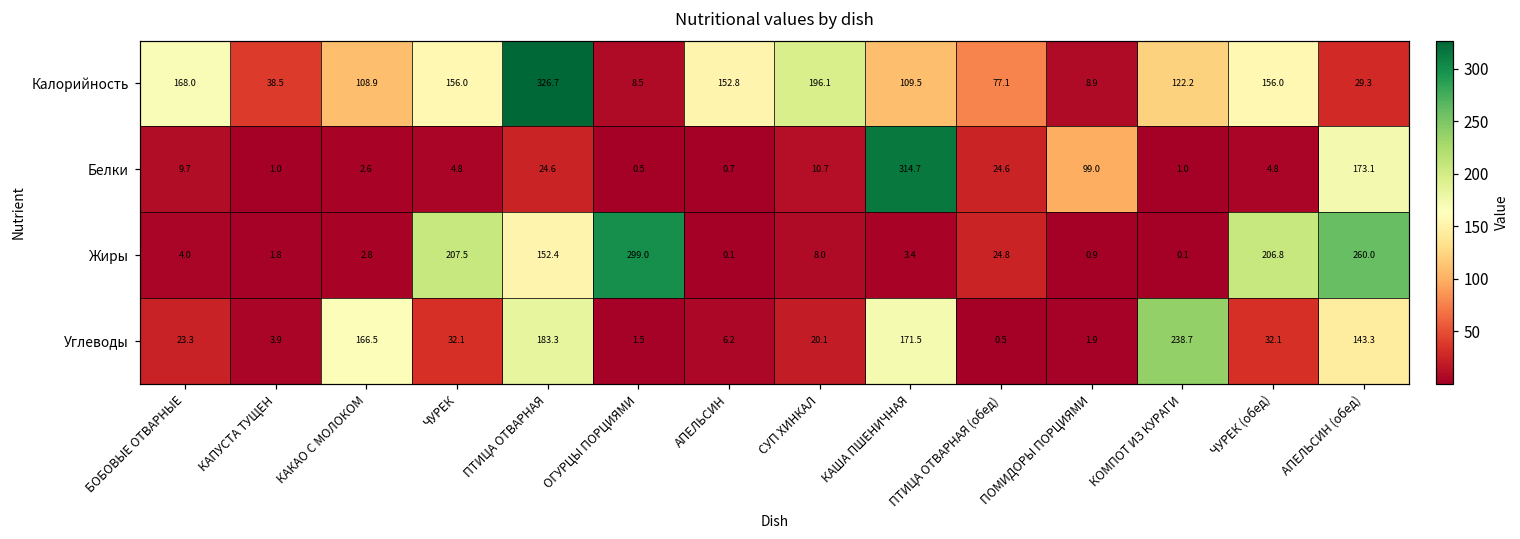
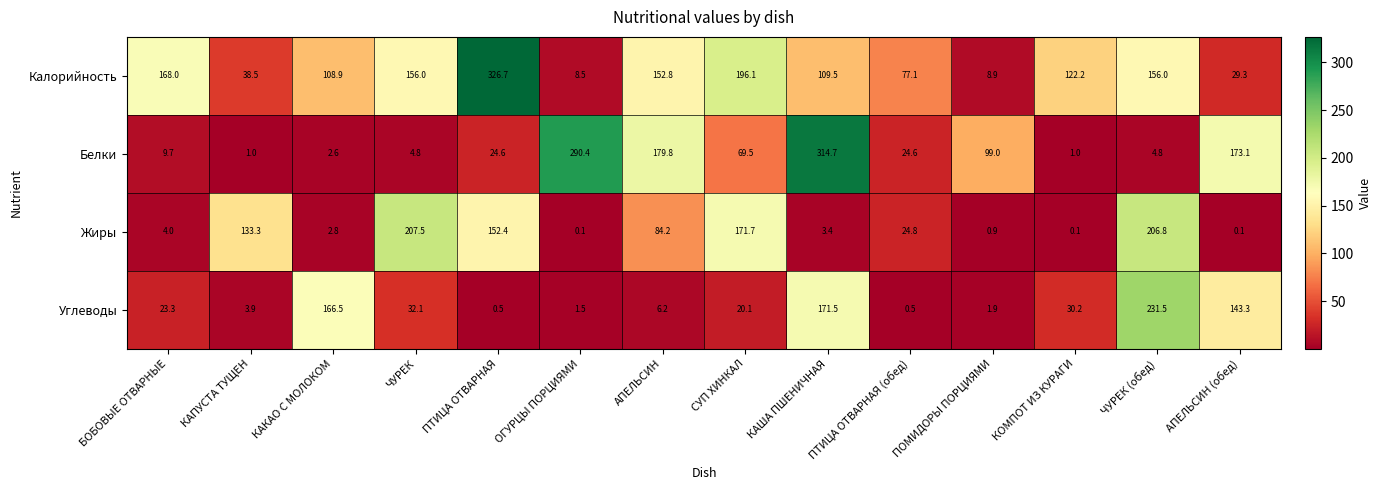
Белки, ОГУРЦЫ ПОРЦИЯМИ: 0.5 -> 290.4
Белки, АПЕЛЬСИН: 0.7 -> 179.8
Белки, СУП ХИНКАЛ: 10.7 -> 69.5
Жиры, КАПУСТА ТУЩЕН: 1.8 -> 133.3
Жиры, ОГУРЦЫ ПОРЦИЯМИ: 299.0 -> 0.1
Жиры, АПЕЛЬСИН: 0.1 -> 84.2
Жиры, СУП ХИНКАЛ: 8.0 -> 171.7
Жиры, АПЕЛЬСИН (обед): 260.0 -> 0.1
Углеводы, ПТИЦА ОТВАРНАЯ: 183.3 -> 0.5
Углеводы, КОМПОТ ИЗ КУРАГИ: 238.7 -> 30.2
Углеводы, ЧУРЕК (обед): 32.1 -> 231.5
